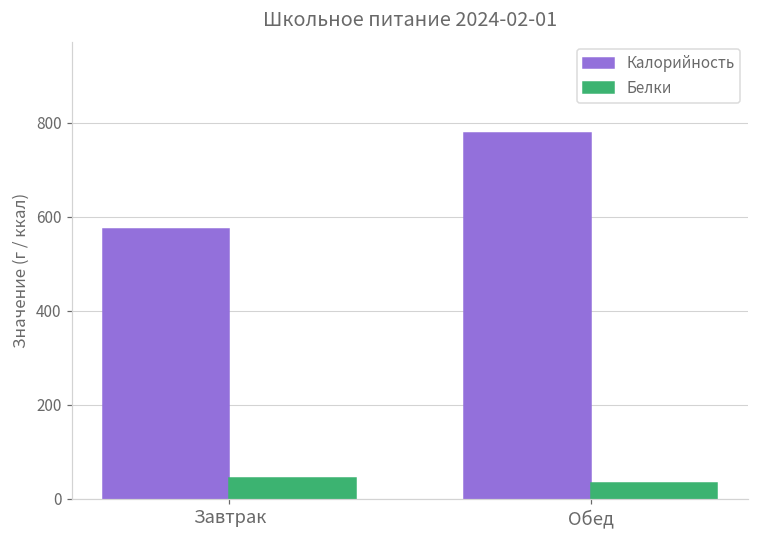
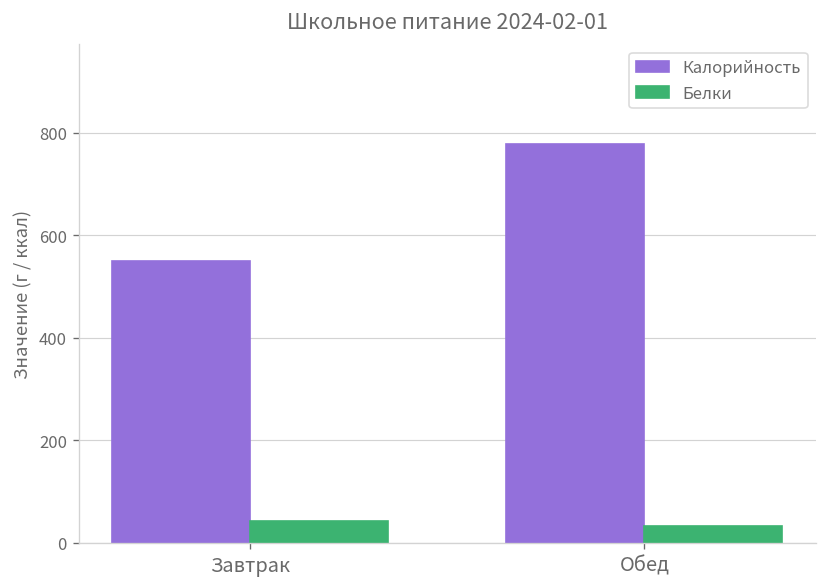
Калорийность, Завтрак: 570 -> 550
